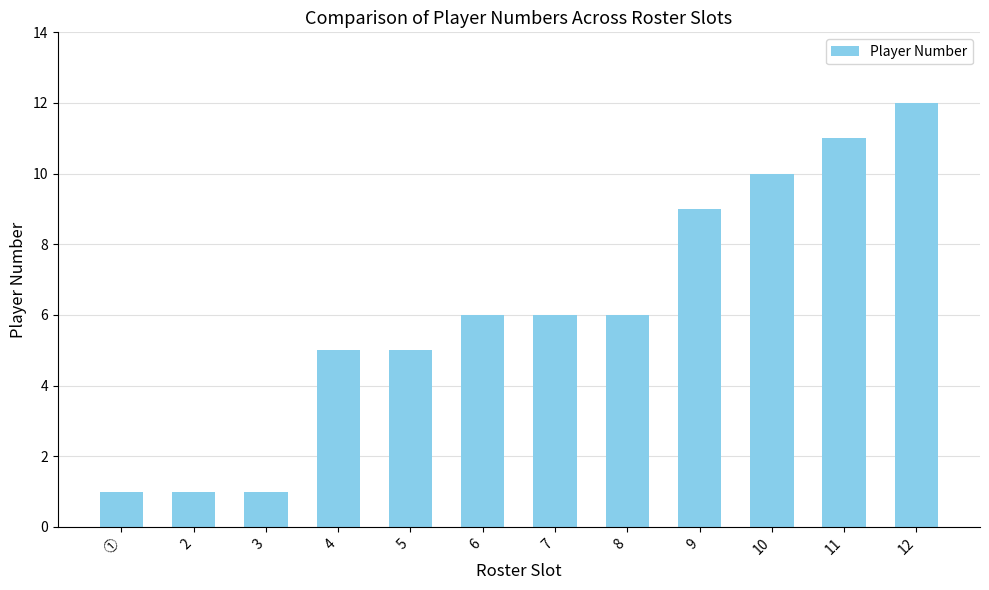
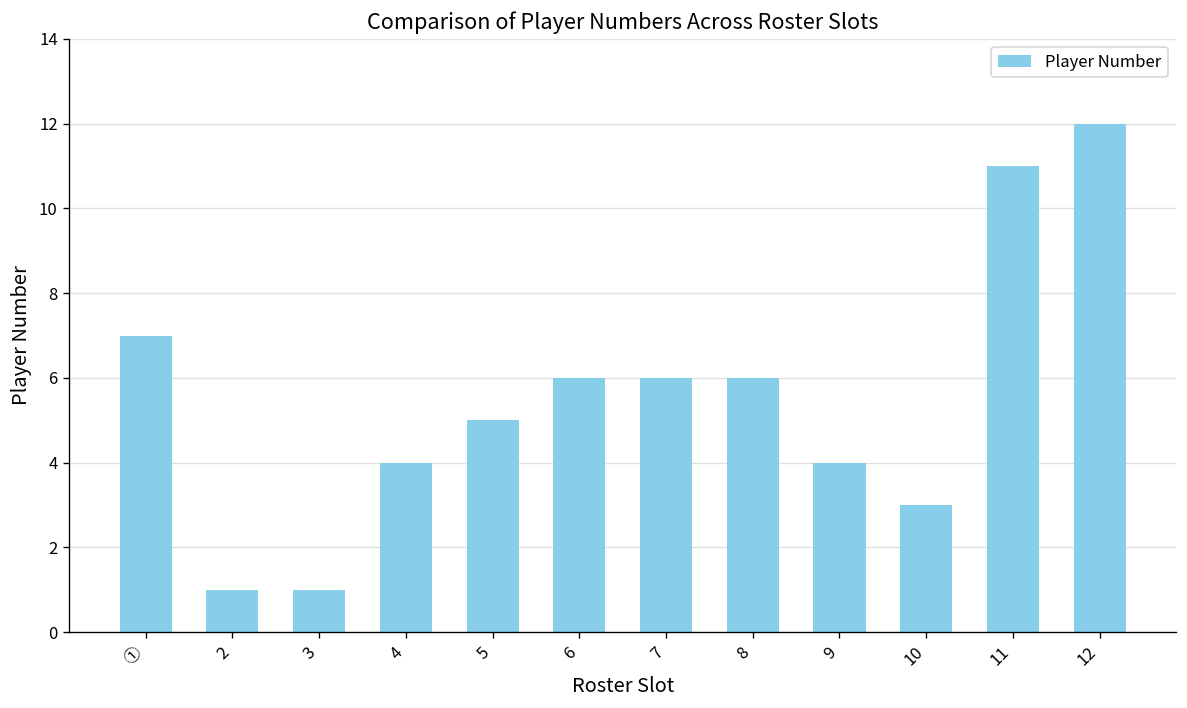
①: 1 -> 7
4: 5 -> 4
9: 9 -> 4
10: 10 -> 3
